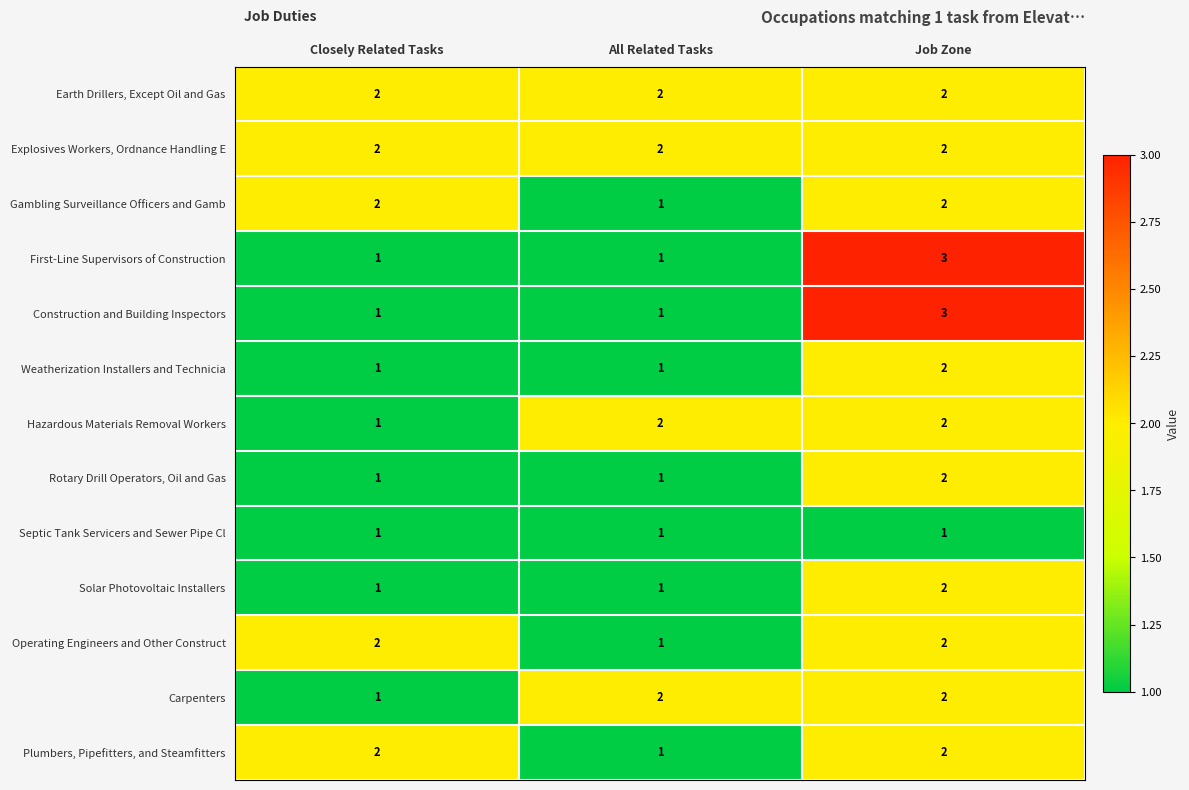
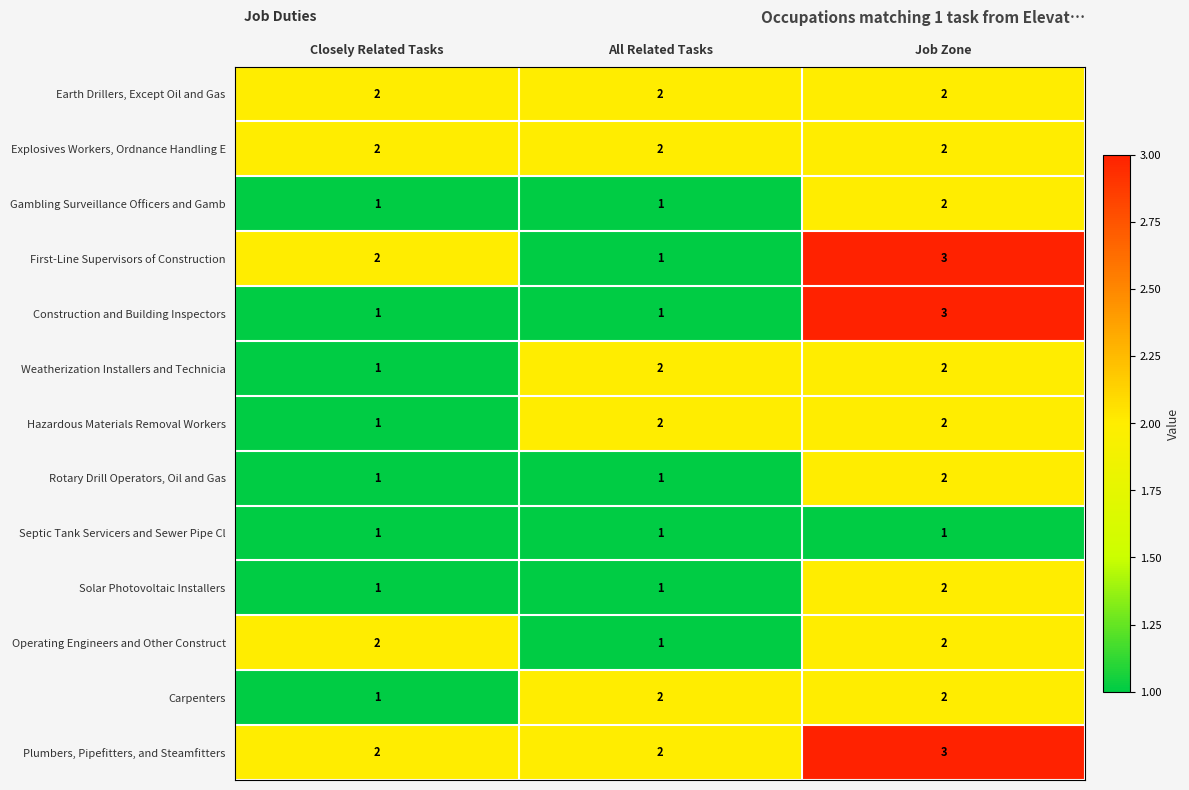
Gambling Surveillance Officers and Gamb, Closely Related Tasks: 2 -> 1
First-Line Supervisors of Construction, Closely Related Tasks: 1 -> 2
Weatherization Installers and Technicia, All Related Tasks: 1 -> 2
Plumbers, Pipefitters, and Steamfitters, All Related Tasks: 1 -> 2
Plumbers, Pipefitters, and Steamfitters, Job Zone: 2 -> 3
